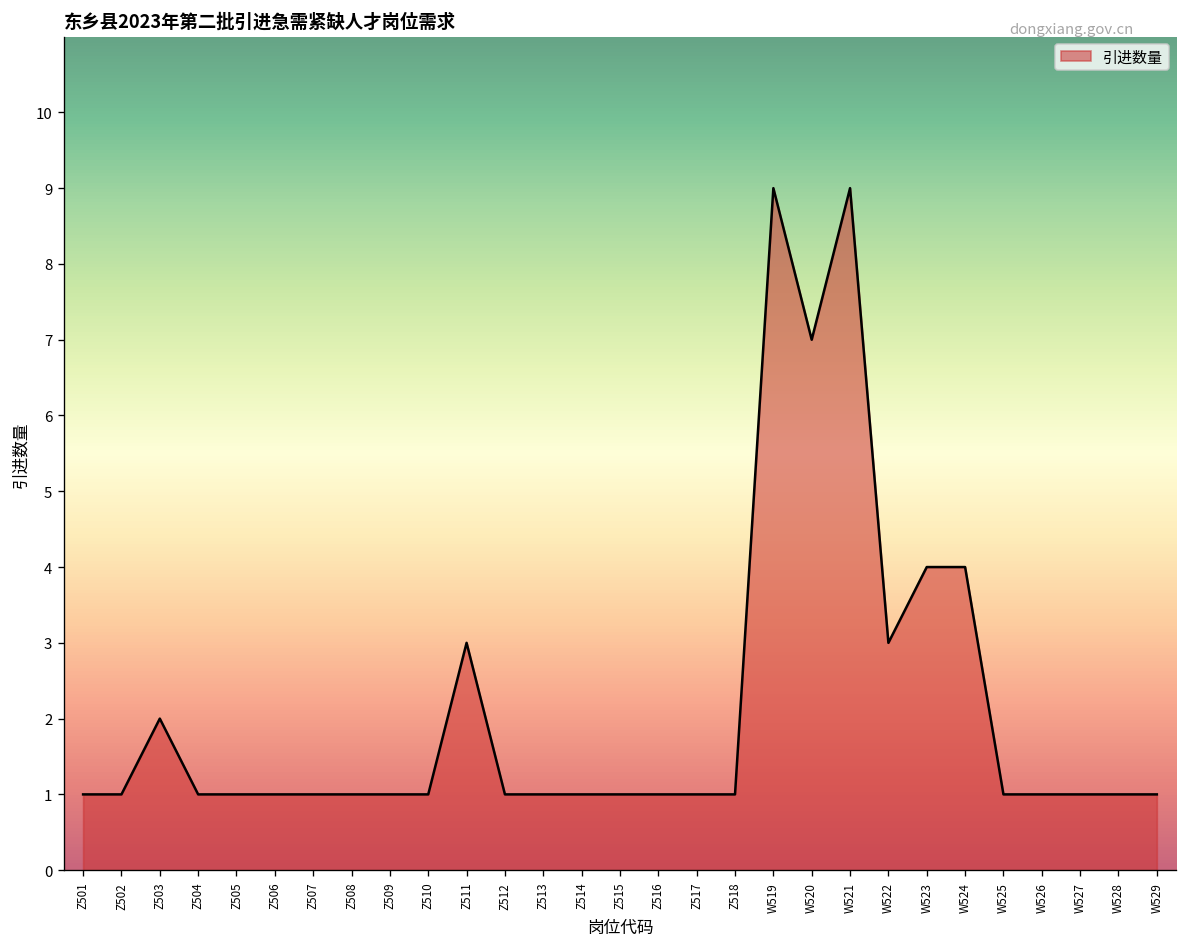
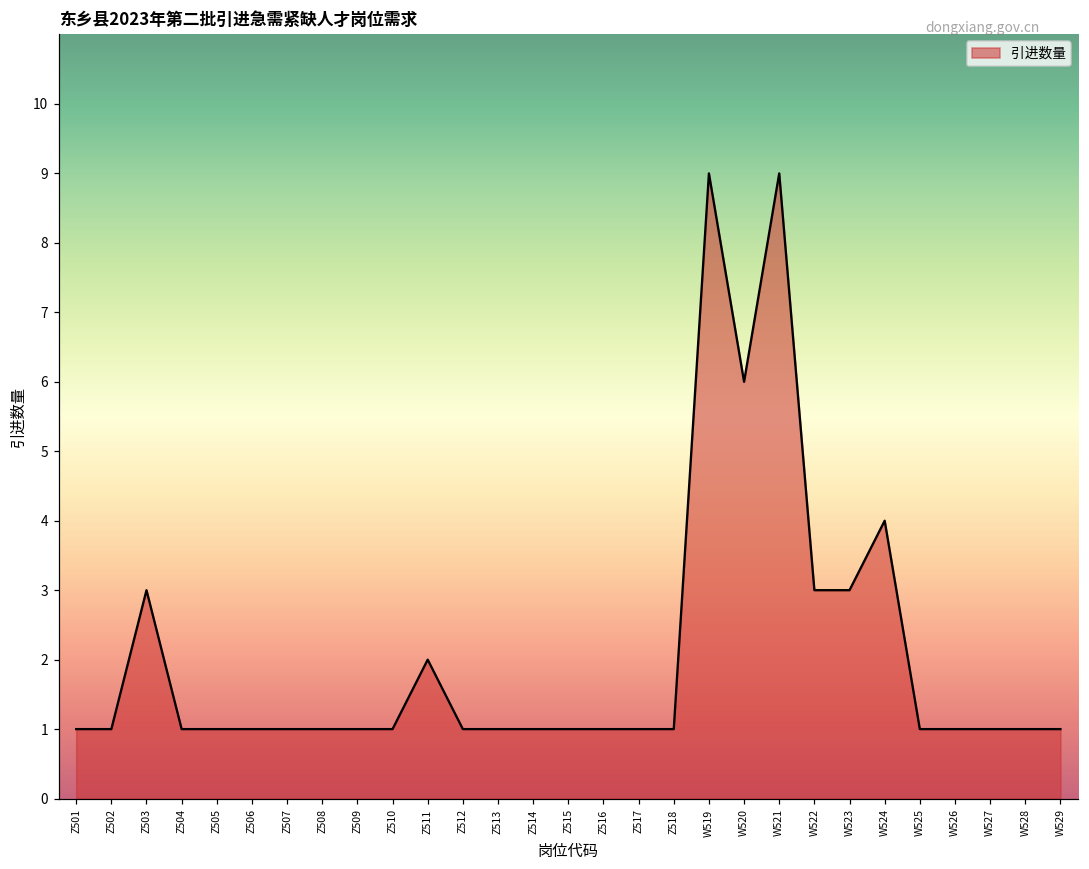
Z503: 2 -> 3
Z511: 3 -> 2
W520: 7 -> 6
W523: 4 -> 3
